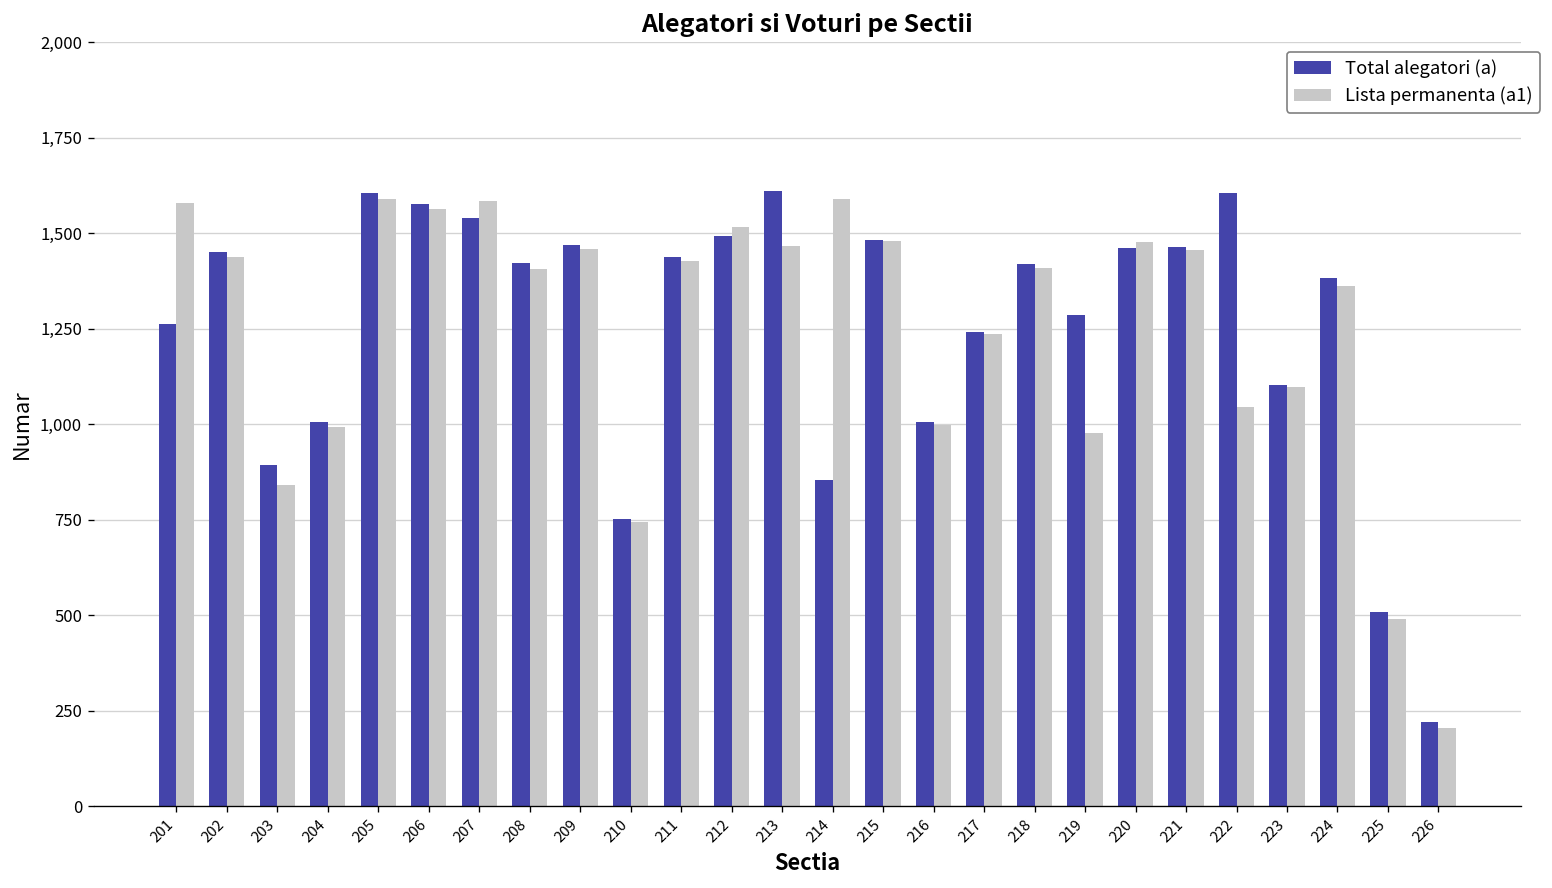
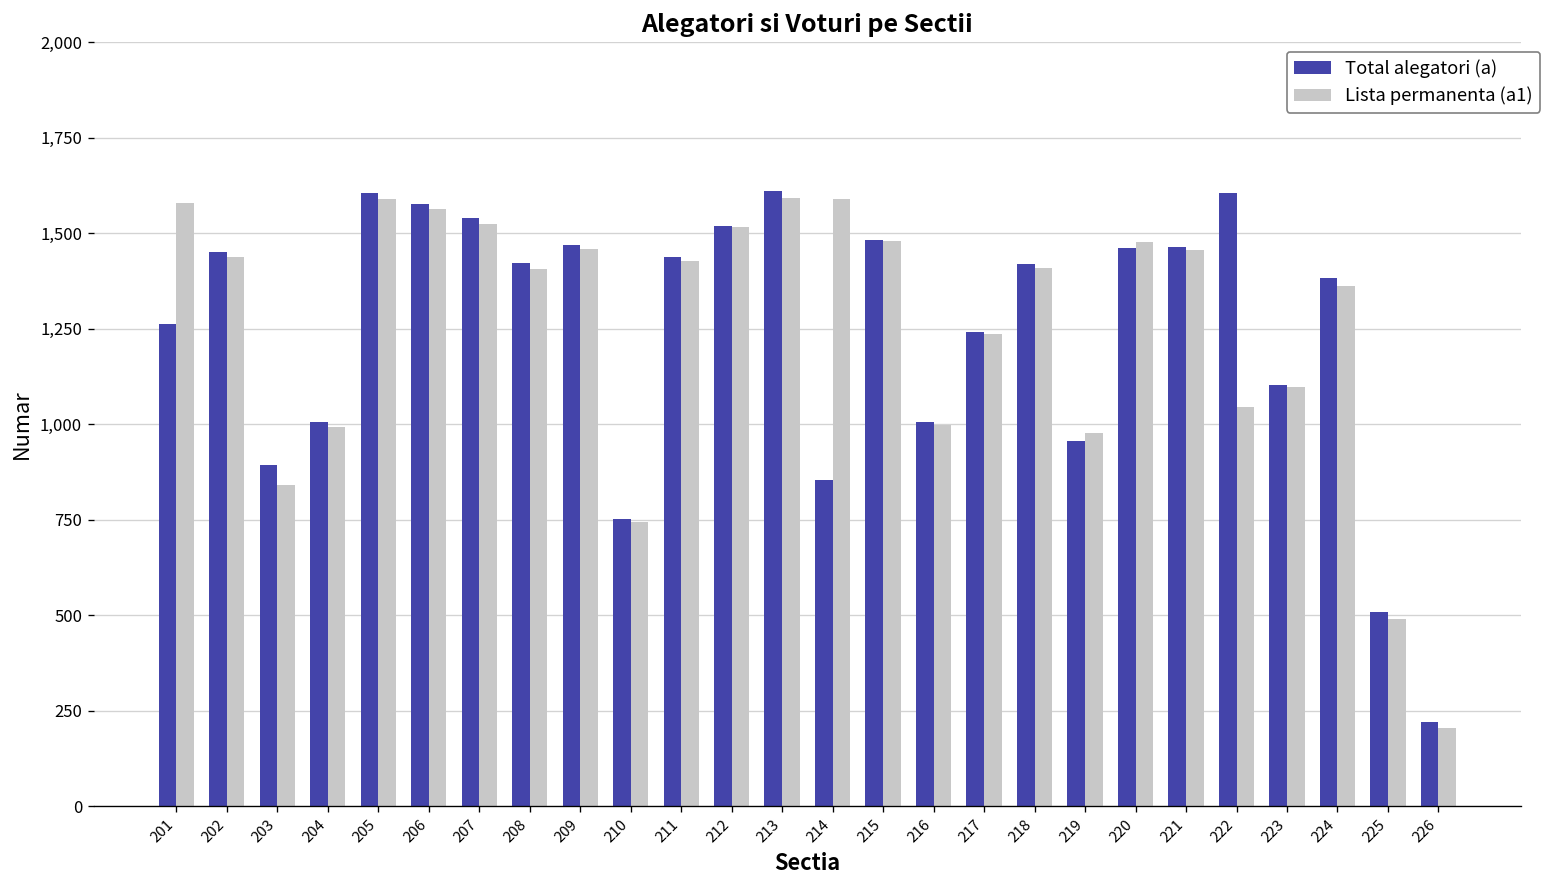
Lista permanenta (a1), 207: 1,580 -> 1,530
Total alegatori (a), 212: 1,490 -> 1,520
Lista permanenta (a1), 213: 1,470 -> 1,590
Total alegatori (a), 219: 1,290 -> 960
